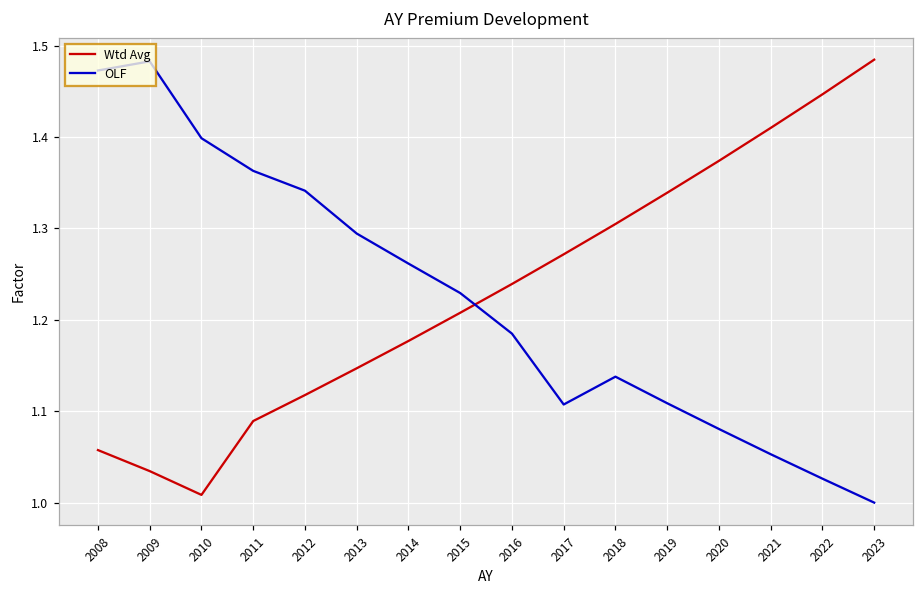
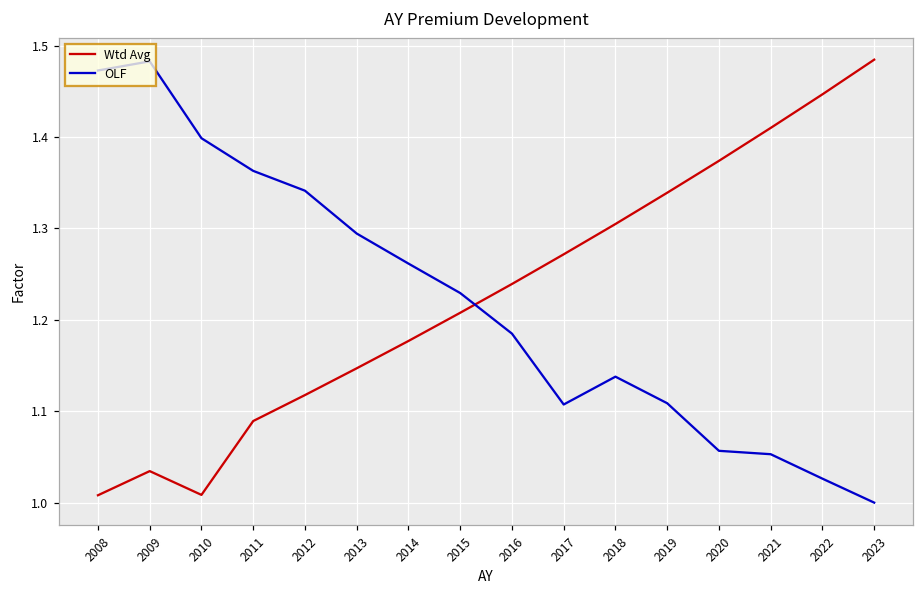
Wtd Avg, 2008: 1.06 -> 1.01
OLF, 2020: 1.08 -> 1.06
